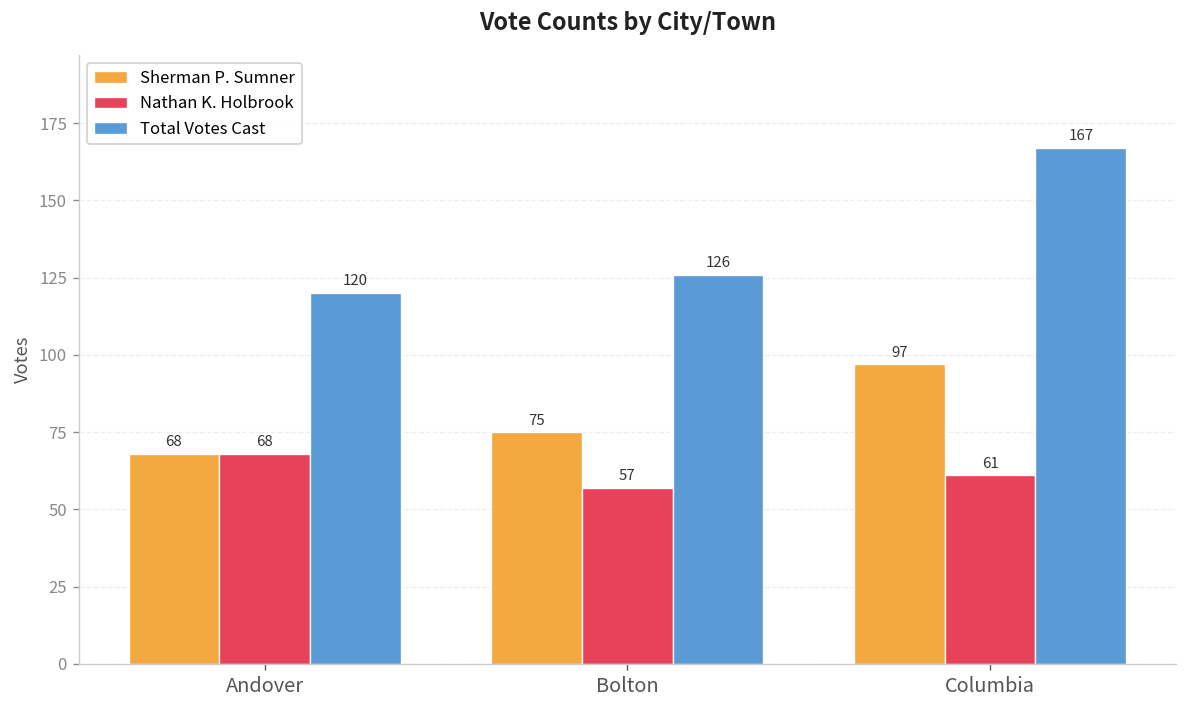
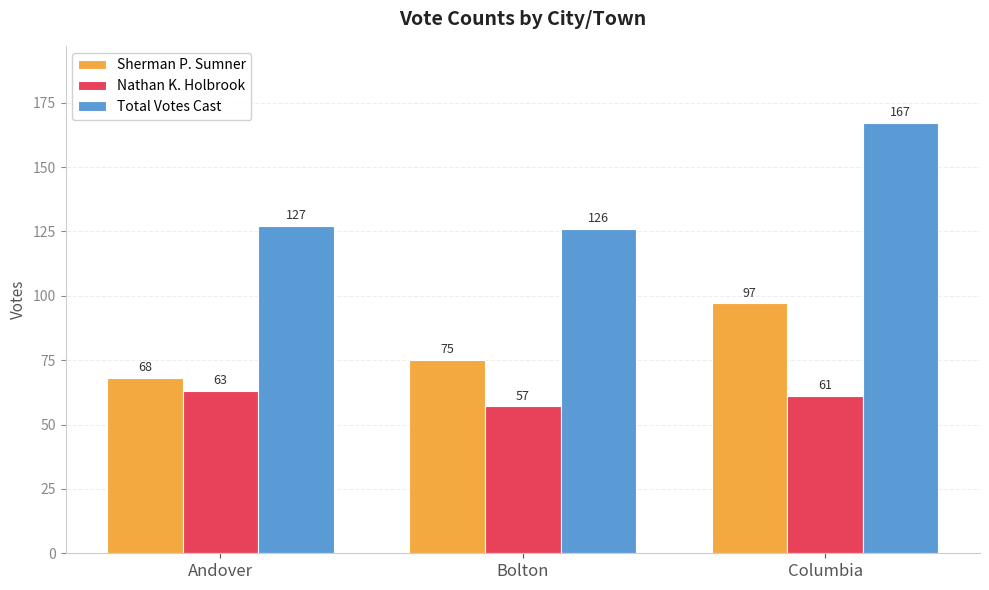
Nathan K. Holbrook, Andover: 68 -> 63
Total Votes Cast, Andover: 120 -> 127
